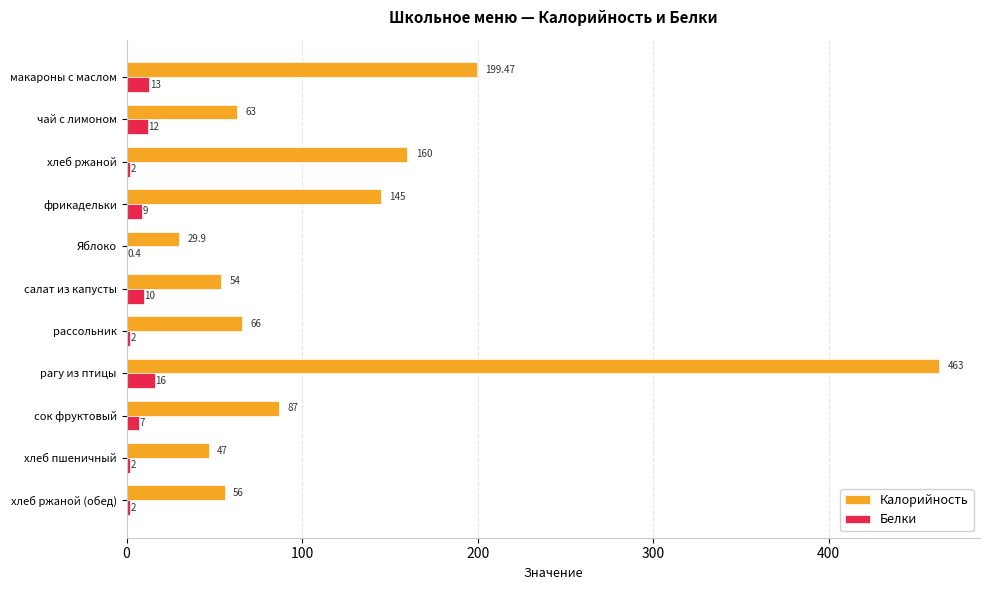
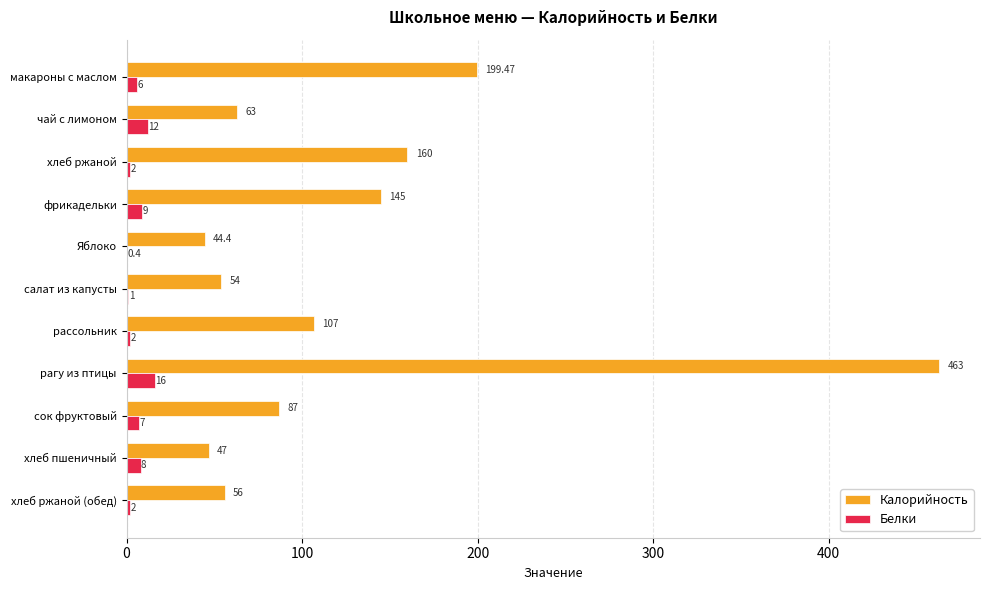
Белки, макароны с маслом: 13 -> 6
Калорийность, Яблоко: 29.9 -> 44.4
Белки, салат из капусты: 10 -> 1
Калорийность, рассольник: 66 -> 107
Белки, хлеб пшеничный: 2 -> 8
